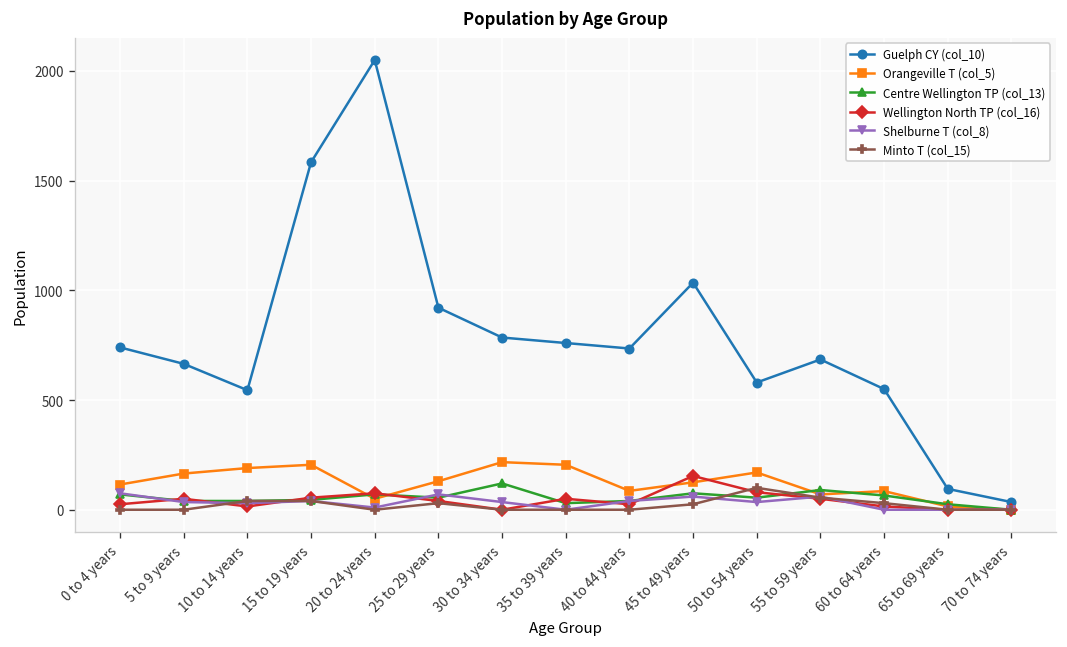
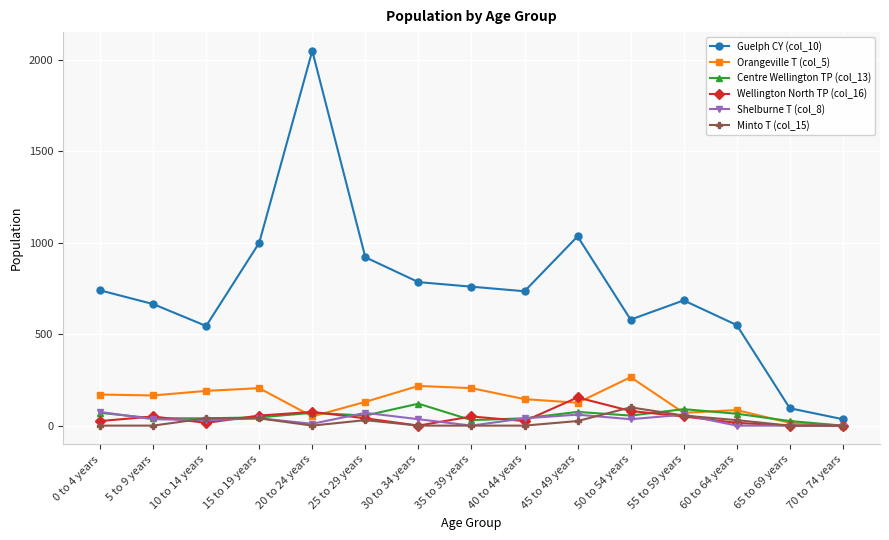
Orangeville T (col_5), 0 to 4 years: 120 -> 170
Guelph CY (col_10), 15 to 19 years: 1580 -> 1000
Orangeville T (col_5), 40 to 44 years: 90 -> 150
Orangeville T (col_5), 50 to 54 years: 170 -> 270
